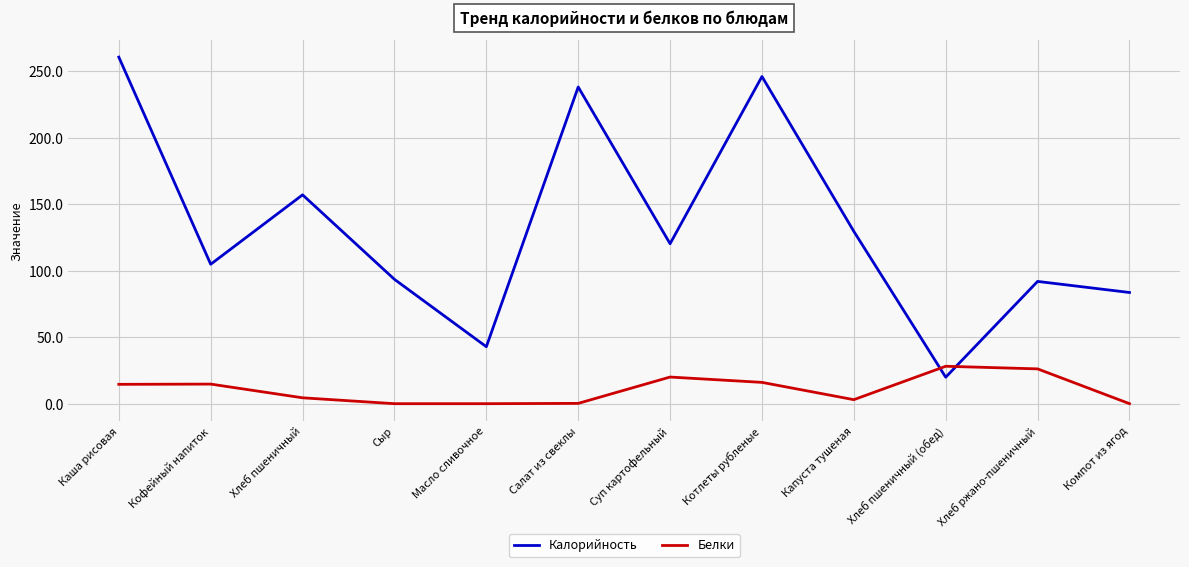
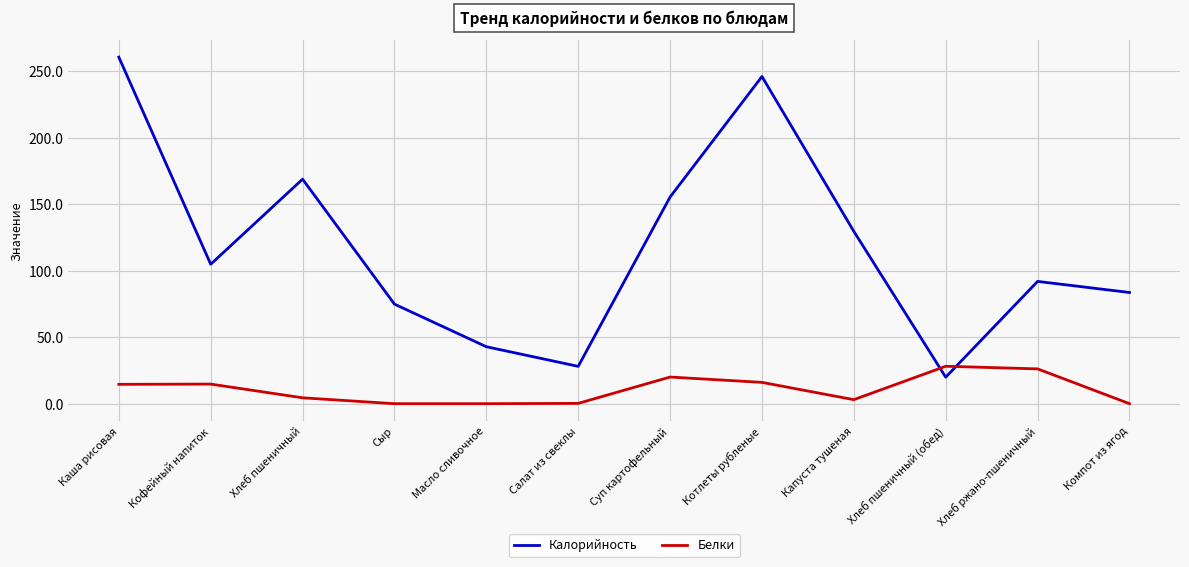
Калорийность, Хлеб пшеничный: 157 -> 169
Калорийность, Сыр: 94 -> 75
Калорийность, Салат из свеклы: 238 -> 28
Калорийность, Суп картофельный: 120 -> 155
